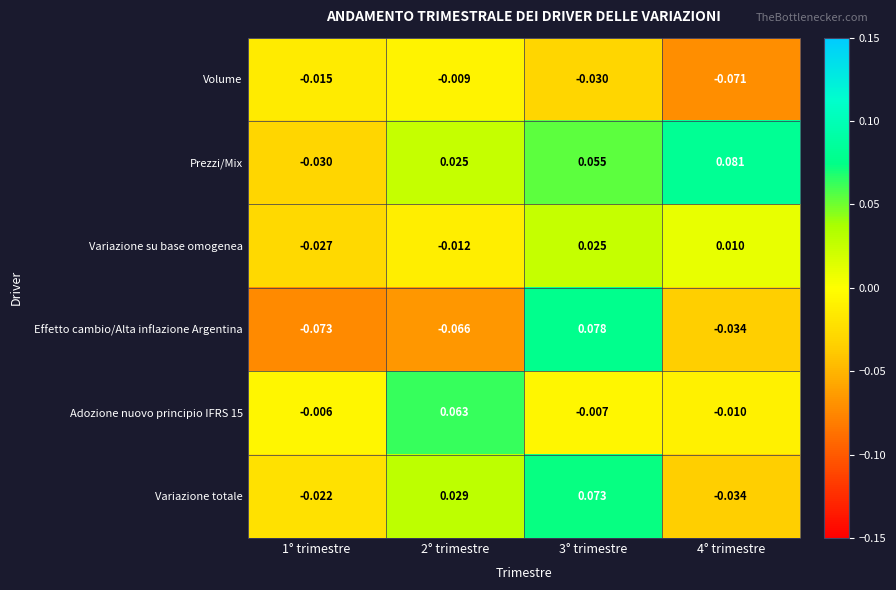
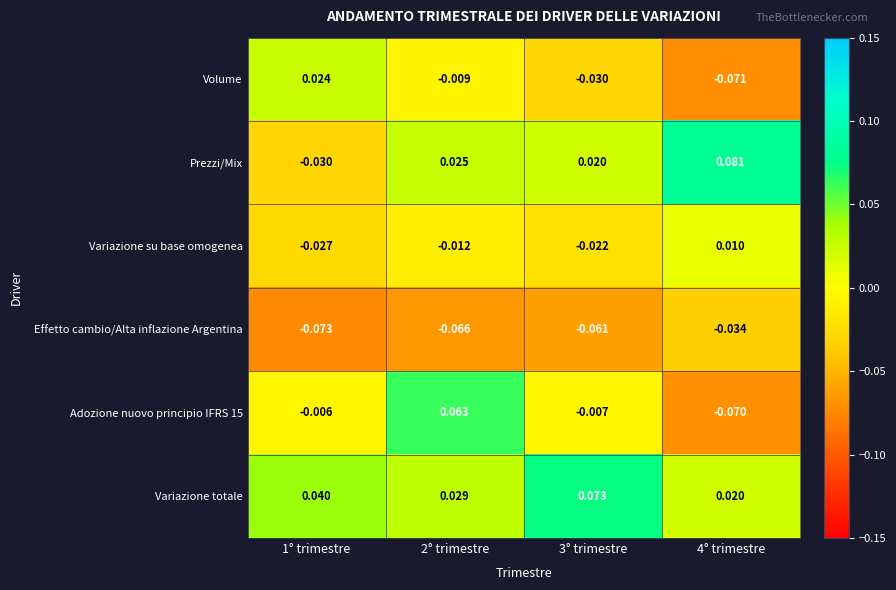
Volume, 1° trimestre: -0.015 -> 0.024
Prezzi/Mix, 3° trimestre: 0.055 -> 0.020
Variazione su base omogenea, 3° trimestre: 0.025 -> -0.022
Effetto cambio/Alta inflazione Argentina, 3° trimestre: 0.078 -> -0.061
Adozione nuovo principio IFRS 15, 4° trimestre: -0.010 -> -0.070
Variazione totale, 1° trimestre: -0.022 -> 0.040
Variazione totale, 4° trimestre: -0.034 -> 0.020
